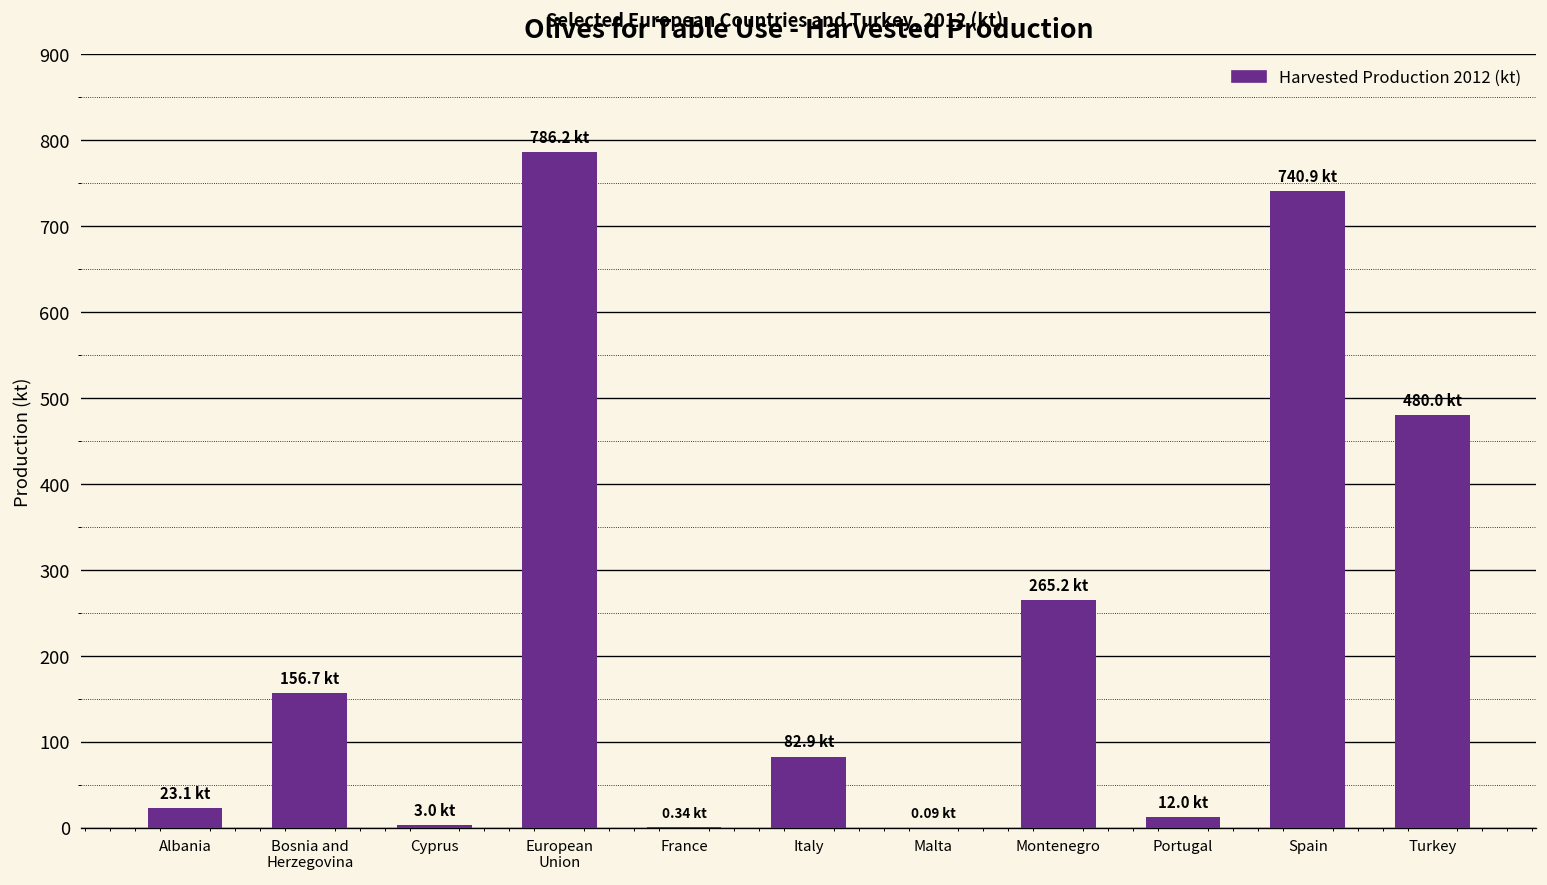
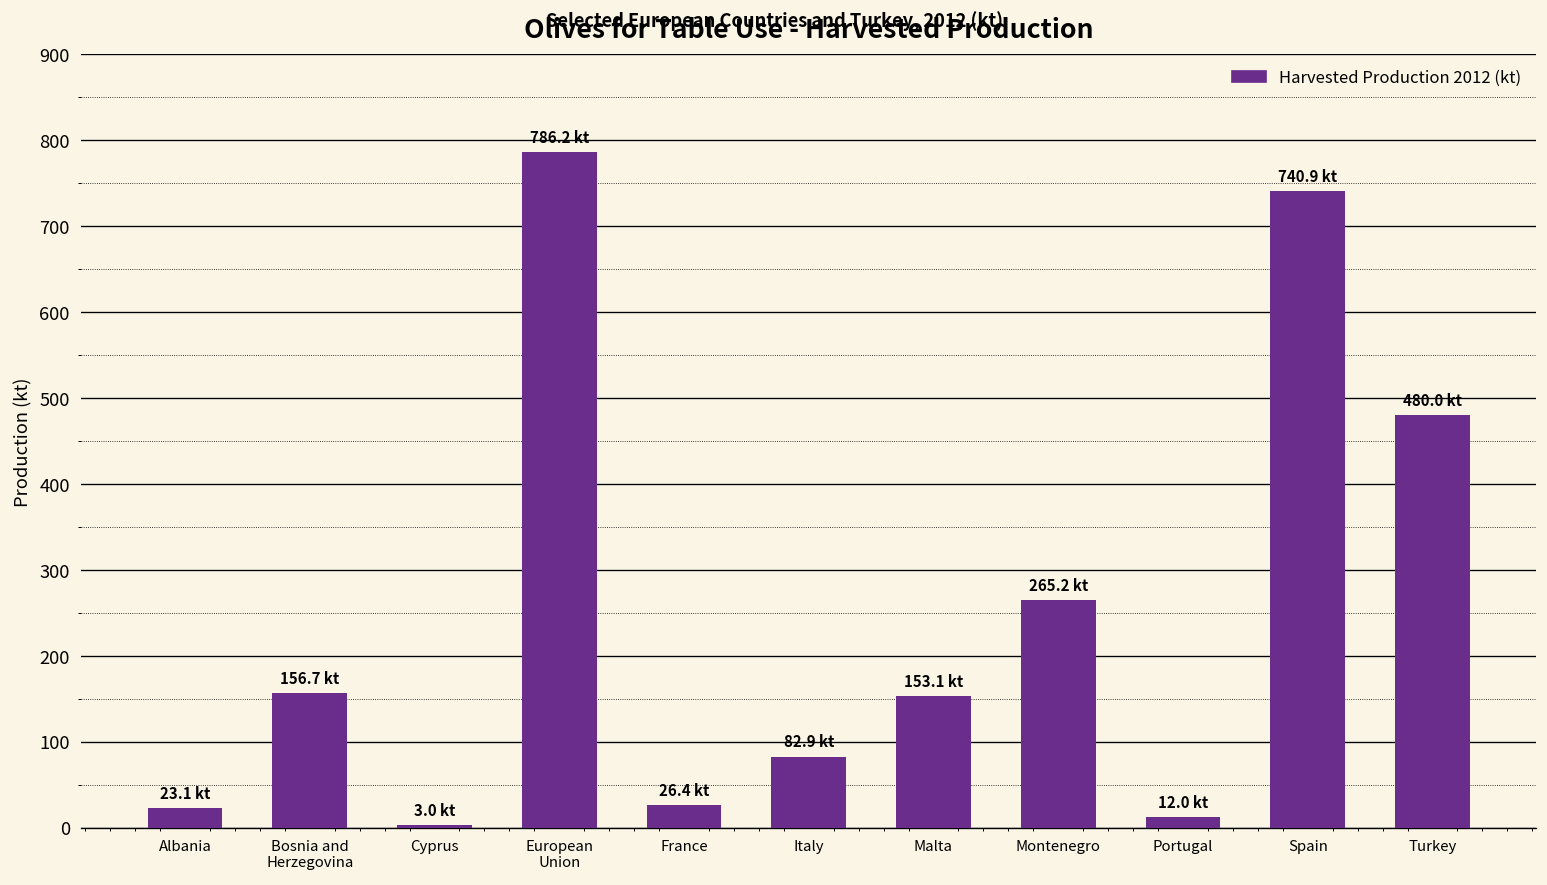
France: 0.34 -> 26.4
Malta: 0.09 -> 153.1
